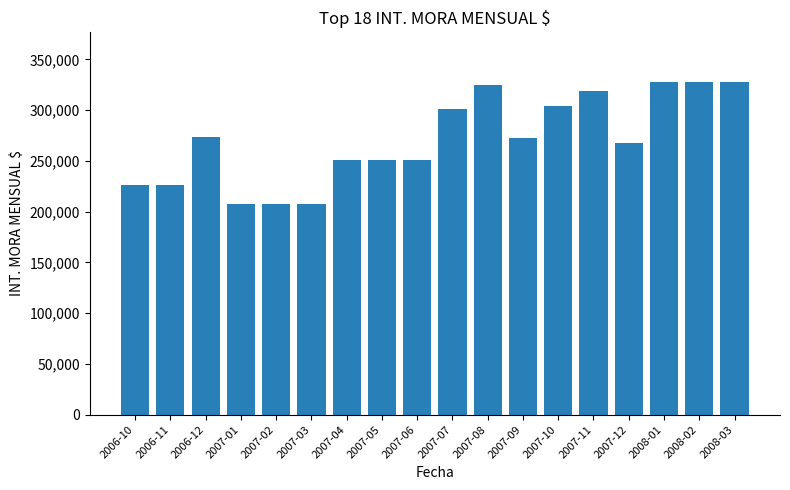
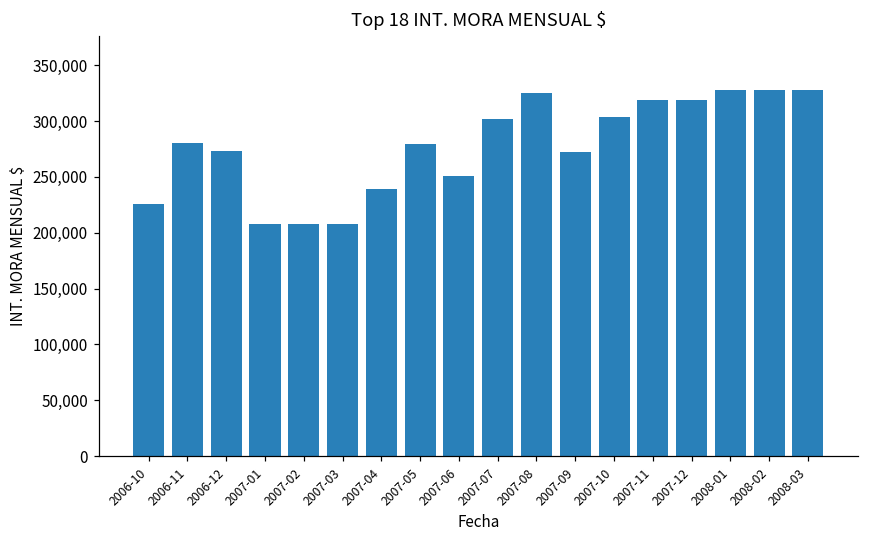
2006-11: 226,000 -> 281,000
2007-04: 251,000 -> 239,000
2007-05: 251,000 -> 279,000
2007-12: 267,000 -> 319,000
